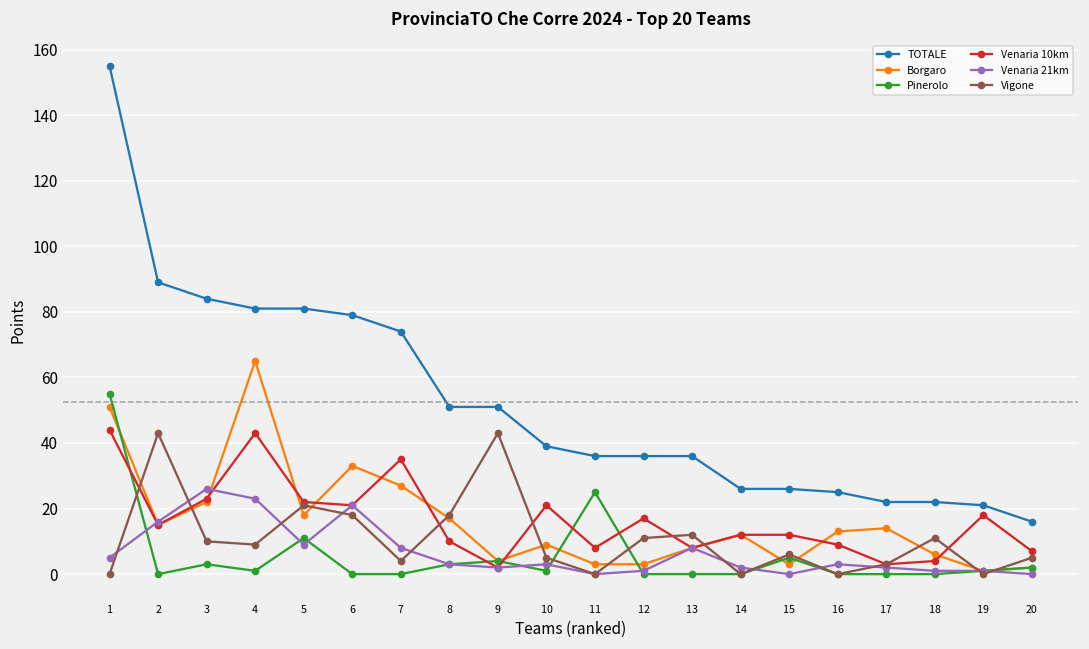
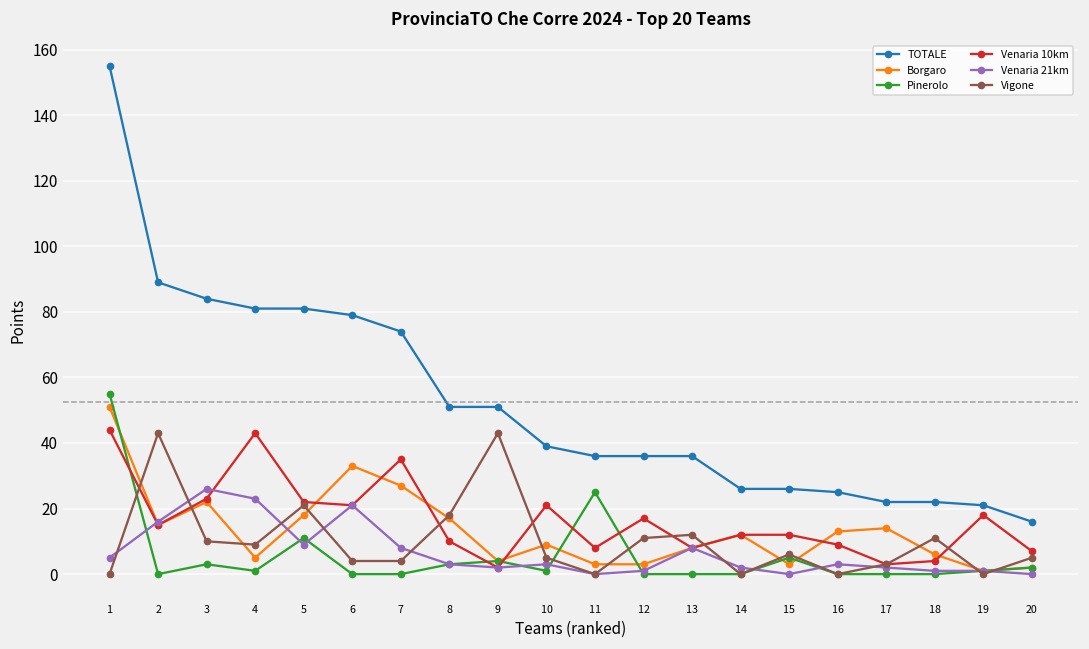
Borgaro, 4: 65 -> 5
Vigone, 6: 18 -> 4
